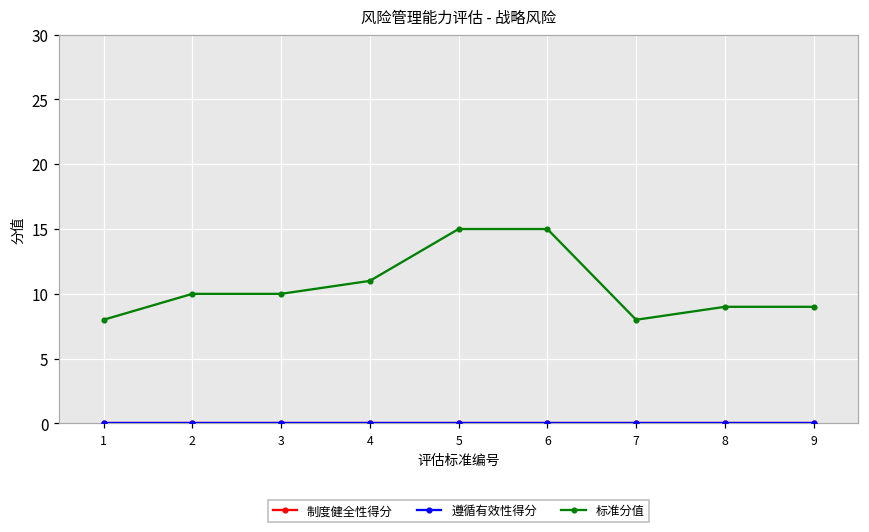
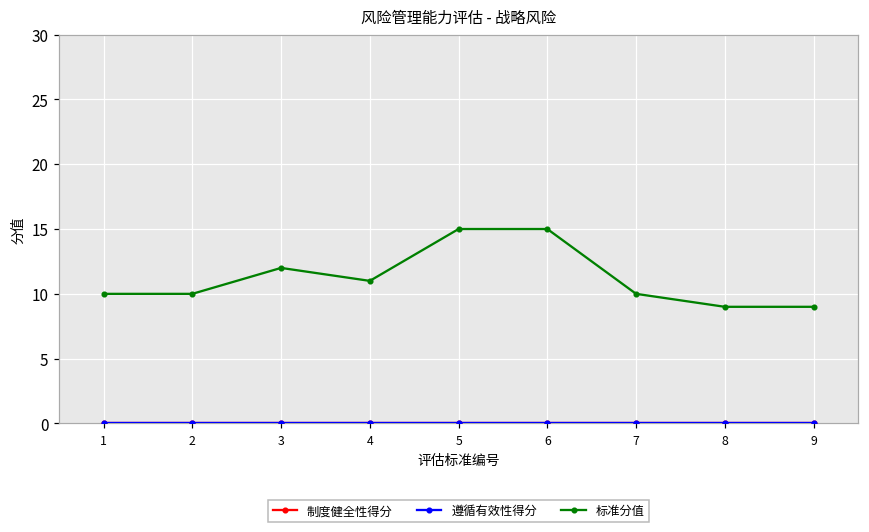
标准分值, 1: 8 -> 10
标准分值, 3: 10 -> 12
标准分值, 7: 8 -> 10
